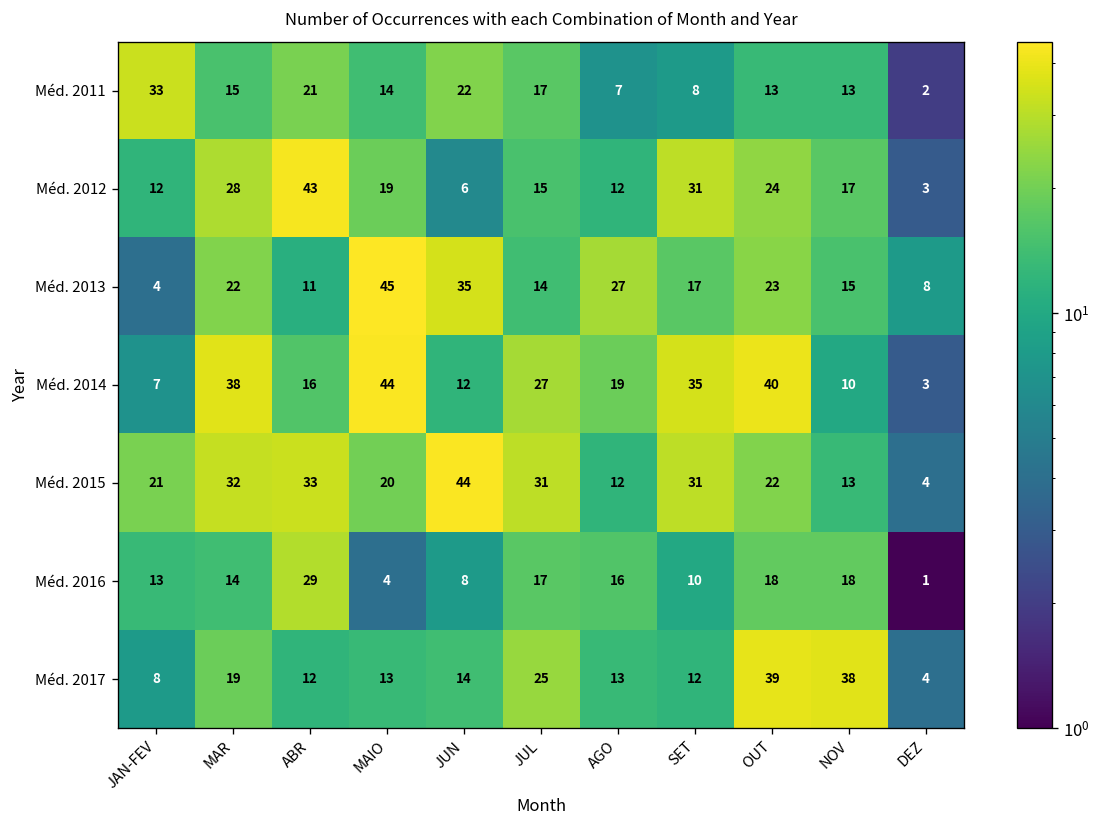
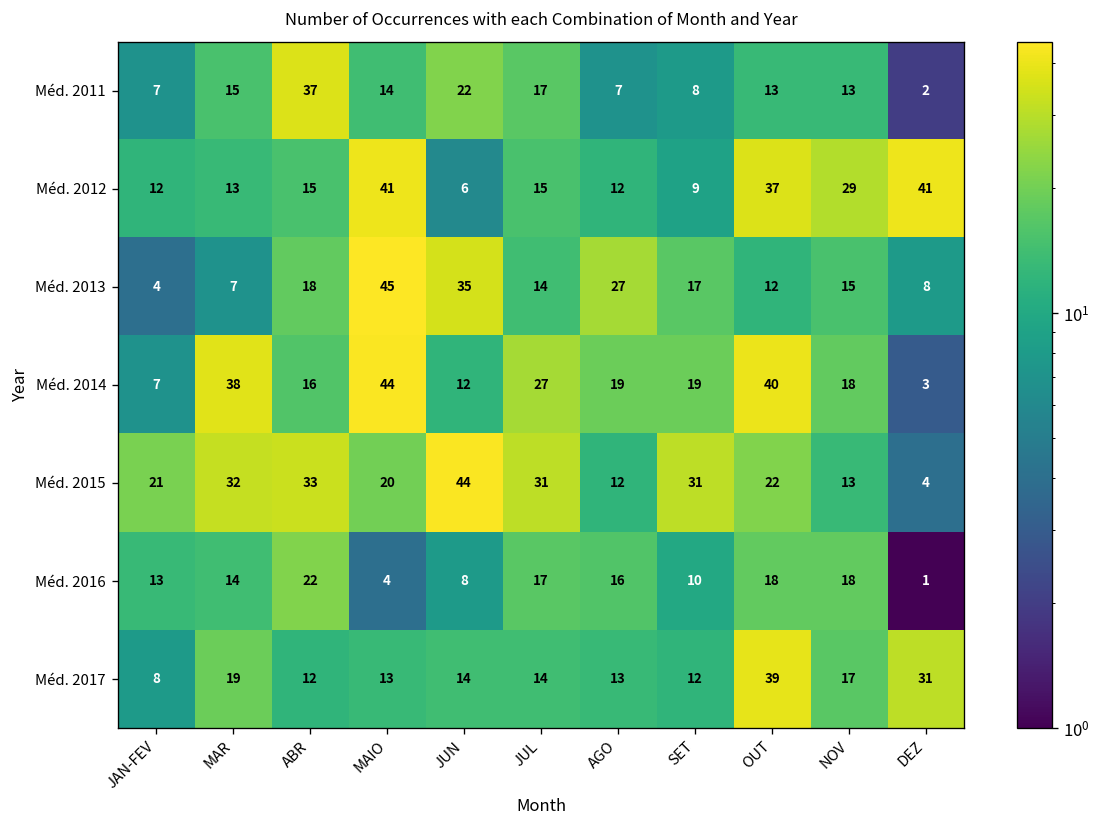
Méd. 2011, JAN-FEV: 33 -> 7
Méd. 2011, ABR: 21 -> 37
Méd. 2012, MAR: 28 -> 13
Méd. 2012, ABR: 43 -> 15
Méd. 2012, MAIO: 19 -> 41
Méd. 2012, SET: 31 -> 9
Méd. 2012, OUT: 24 -> 37
Méd. 2012, NOV: 17 -> 29
Méd. 2012, DEZ: 3 -> 41
Méd. 2013, MAR: 22 -> 7
Méd. 2013, ABR: 11 -> 18
Méd. 2013, OUT: 23 -> 12
Méd. 2014, SET: 35 -> 19
Méd. 2014, NOV: 10 -> 18
Méd. 2016, ABR: 29 -> 22
Méd. 2017, JUL: 25 -> 14
Méd. 2017, NOV: 38 -> 17
Méd. 2017, DEZ: 4 -> 31
